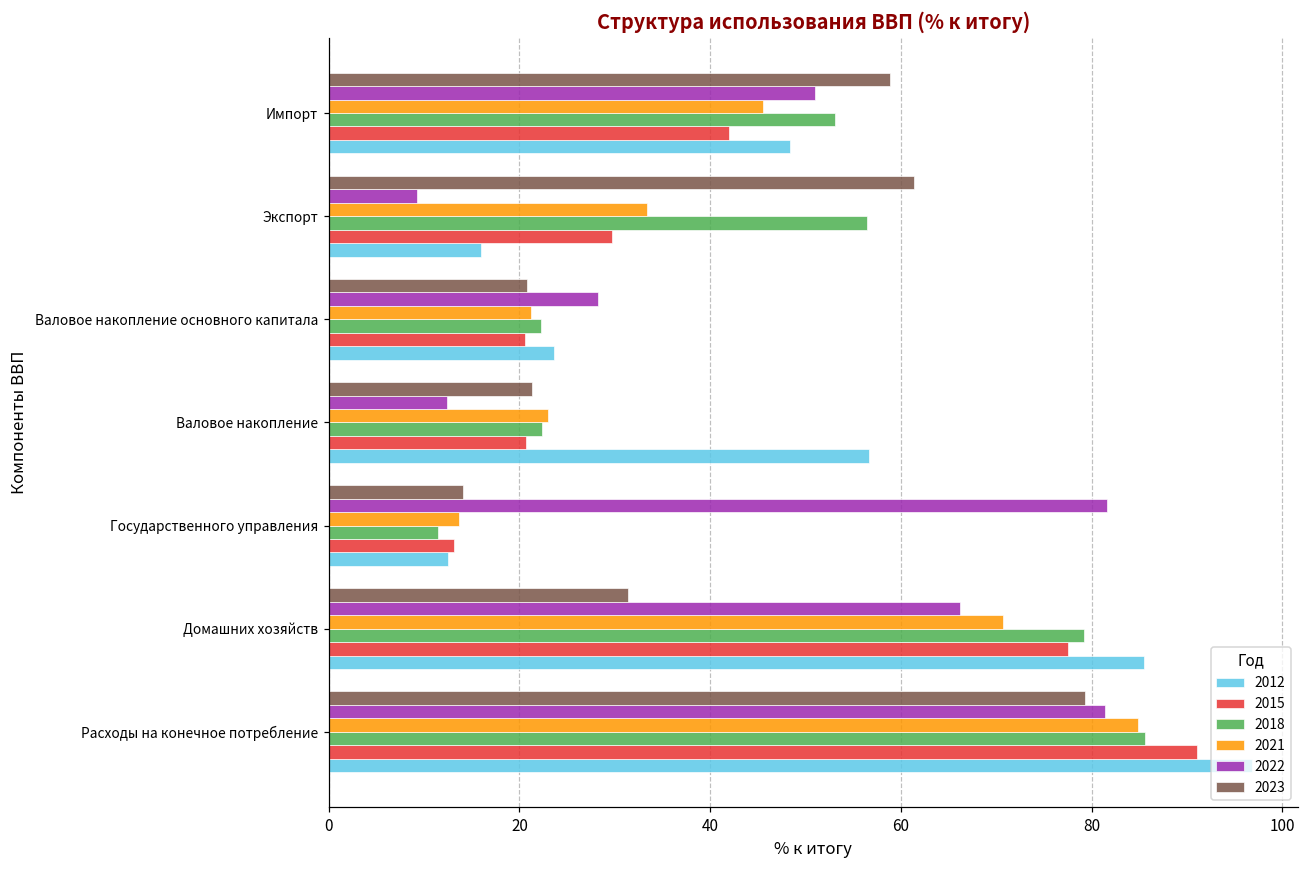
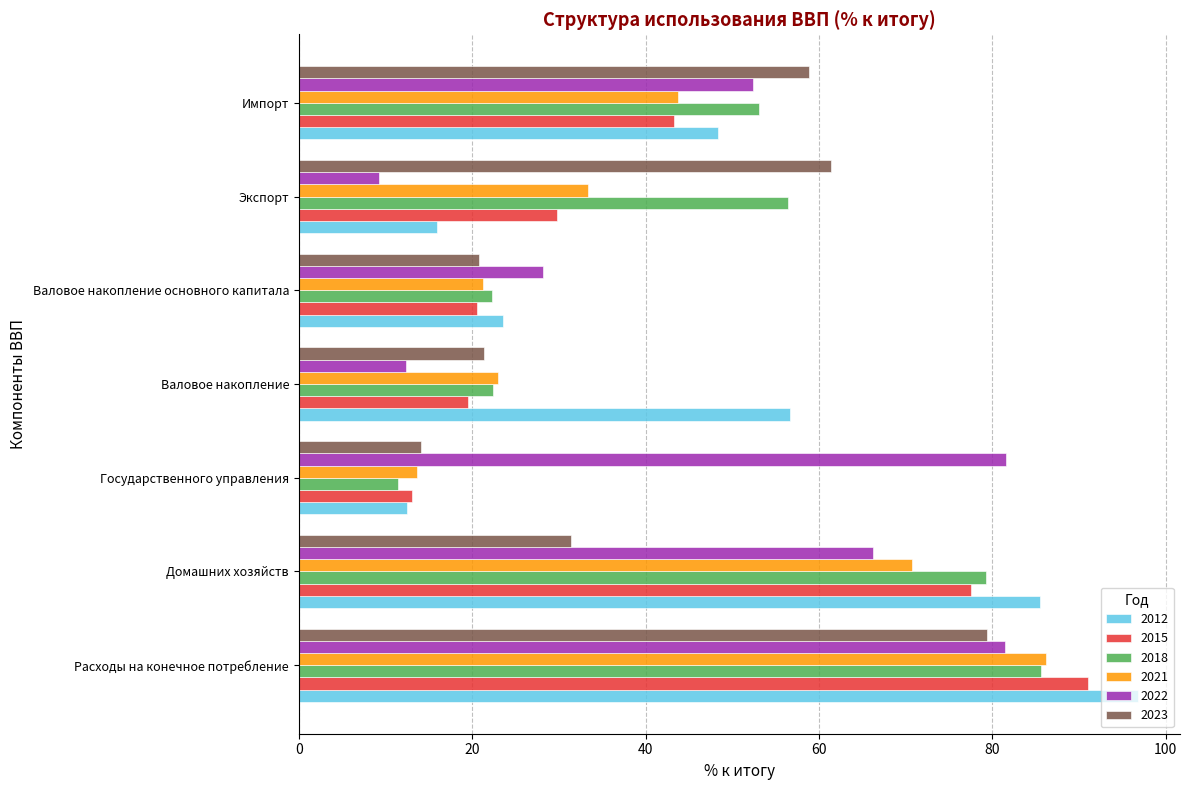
2022, Импорт: 51 -> 52
2021, Импорт: 46 -> 44
2015, Импорт: 42 -> 43
2015, Валовое накопление: 21 -> 20
2021, Расходы на конечное потребление: 85 -> 86
